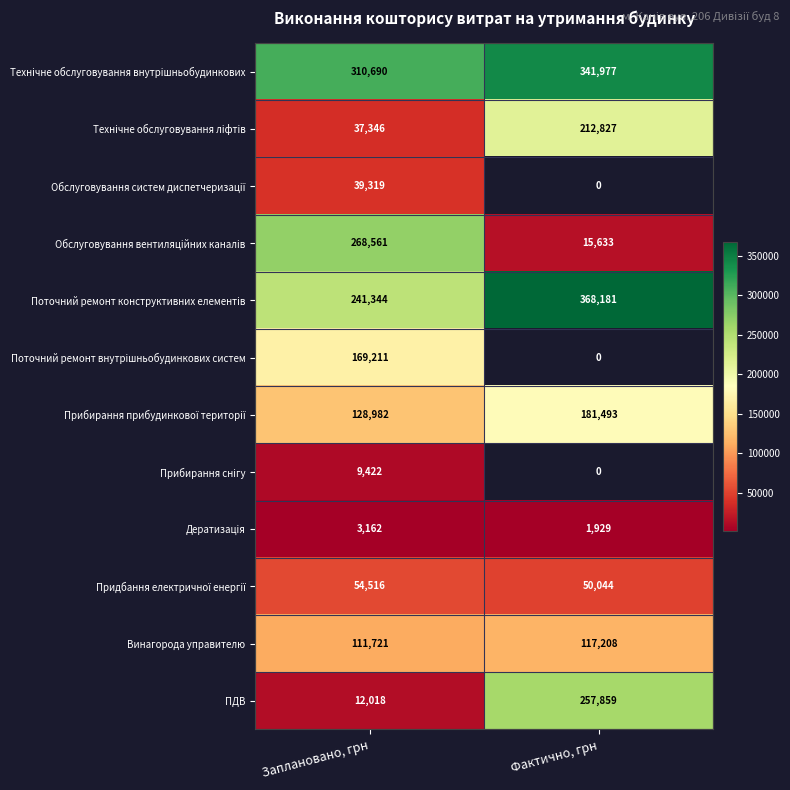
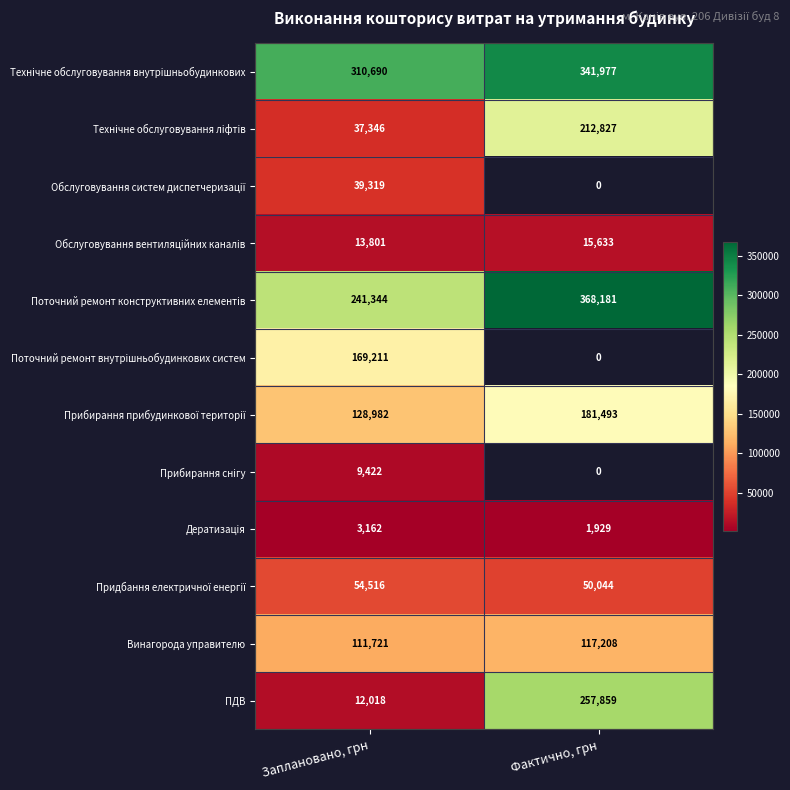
Обслуговування вентиляційних каналів, Заплановано, грн: 268,561 -> 13,801
